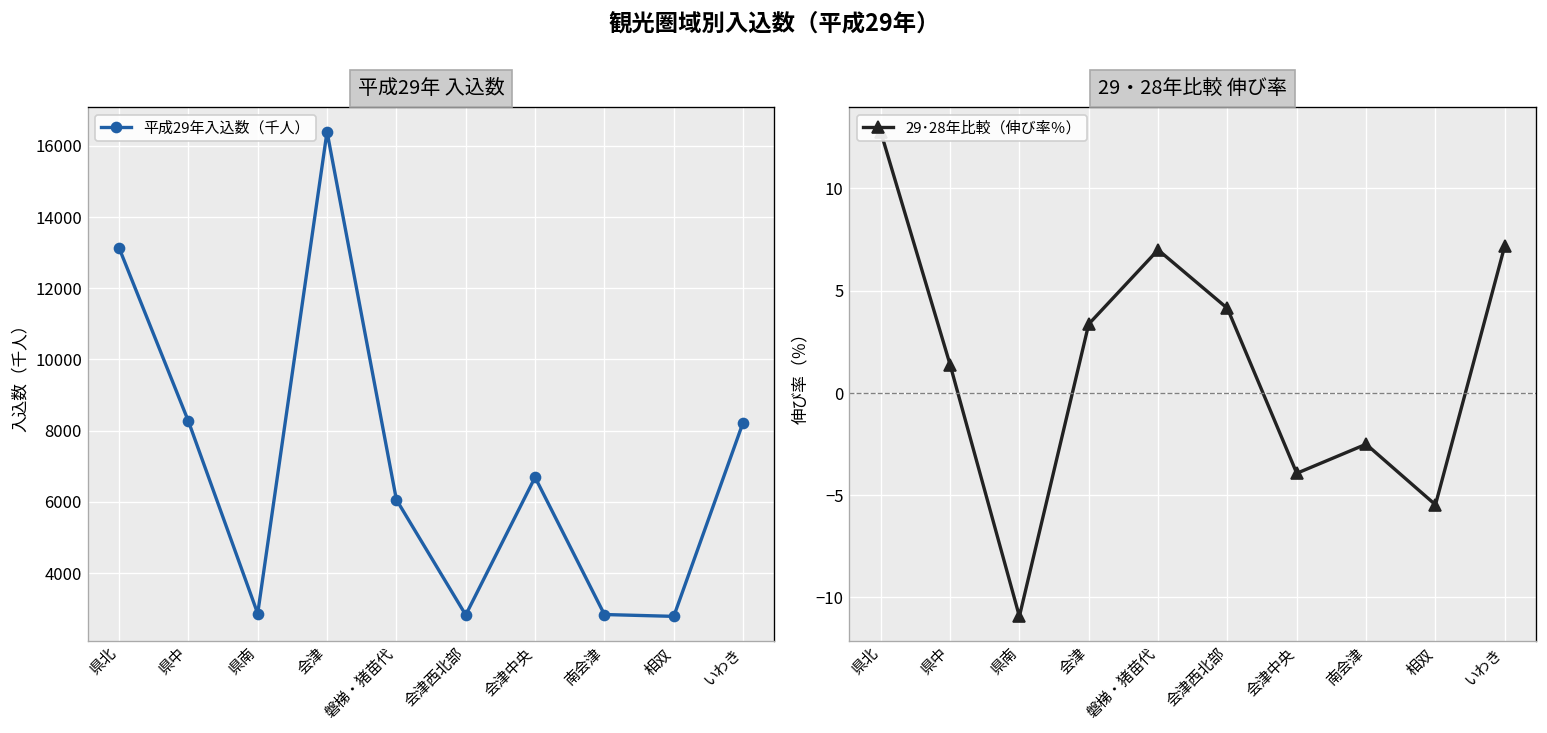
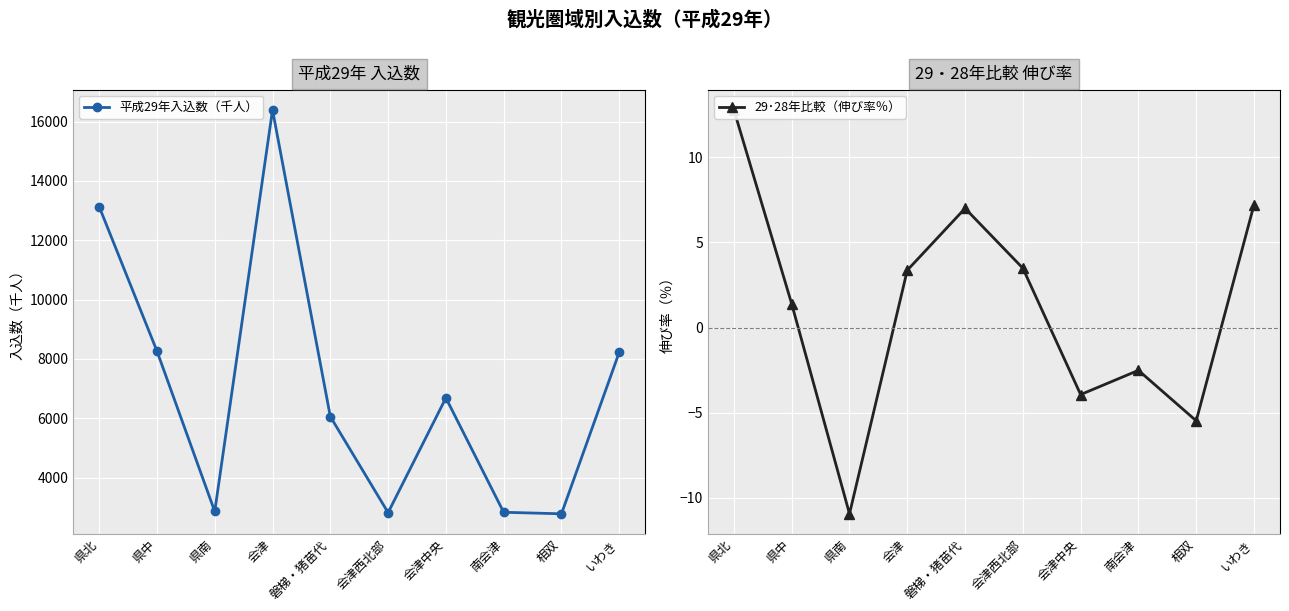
29・28年比較 伸び率, 会津西北部: 4.1 -> 3.5
